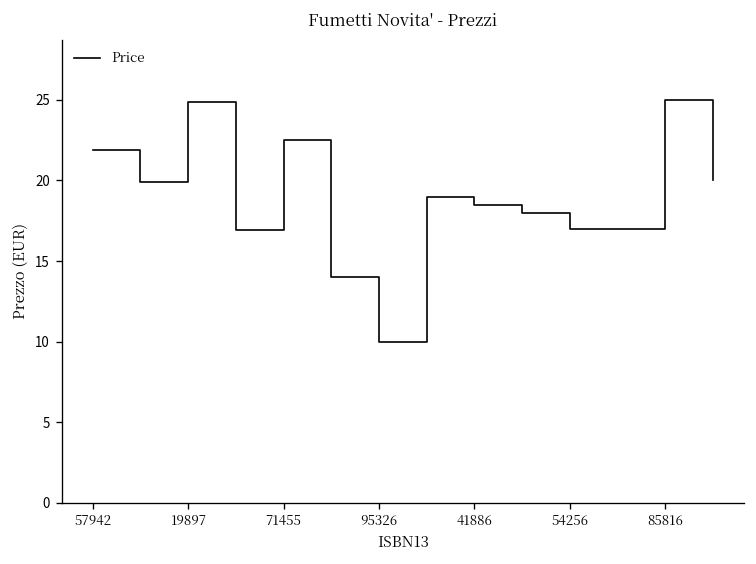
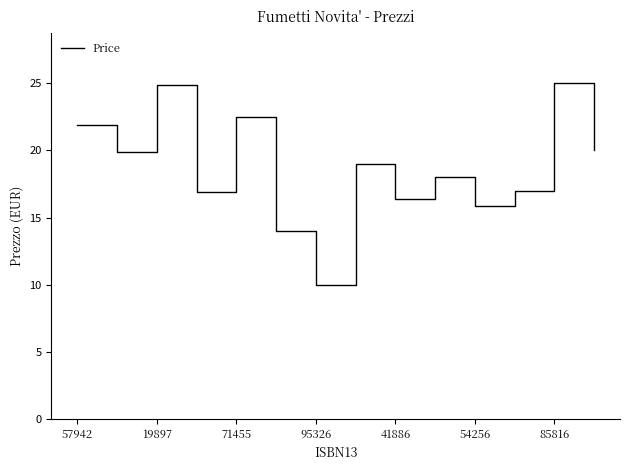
41886: 18.5 -> 16.4
54256: 17.0 -> 15.9
